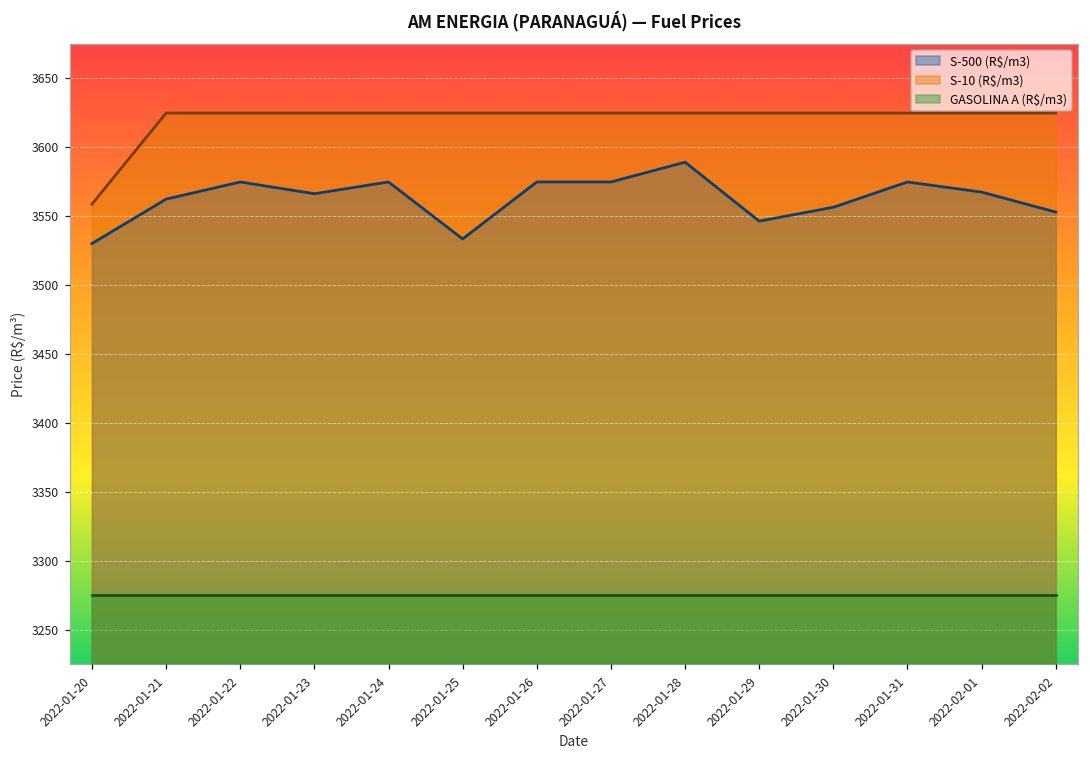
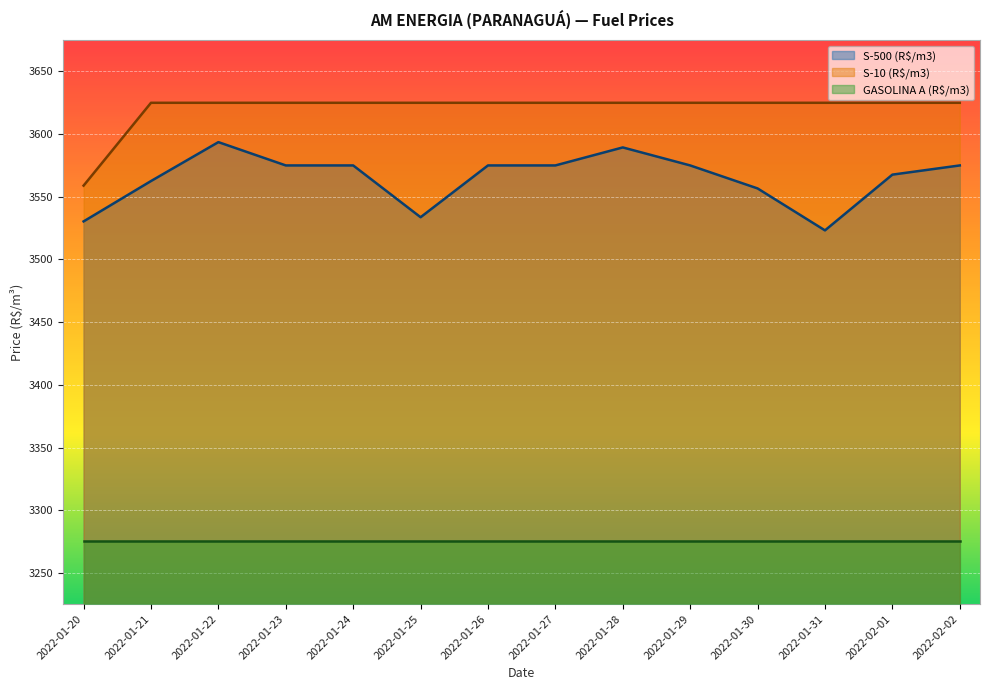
S-500 (R$/m3), 2022-01-22: 3575 -> 3594
S-500 (R$/m3), 2022-01-23: 3566 -> 3575
S-500 (R$/m3), 2022-01-29: 3547 -> 3575
S-500 (R$/m3), 2022-01-31: 3575 -> 3523
S-500 (R$/m3), 2022-02-02: 3553 -> 3575
